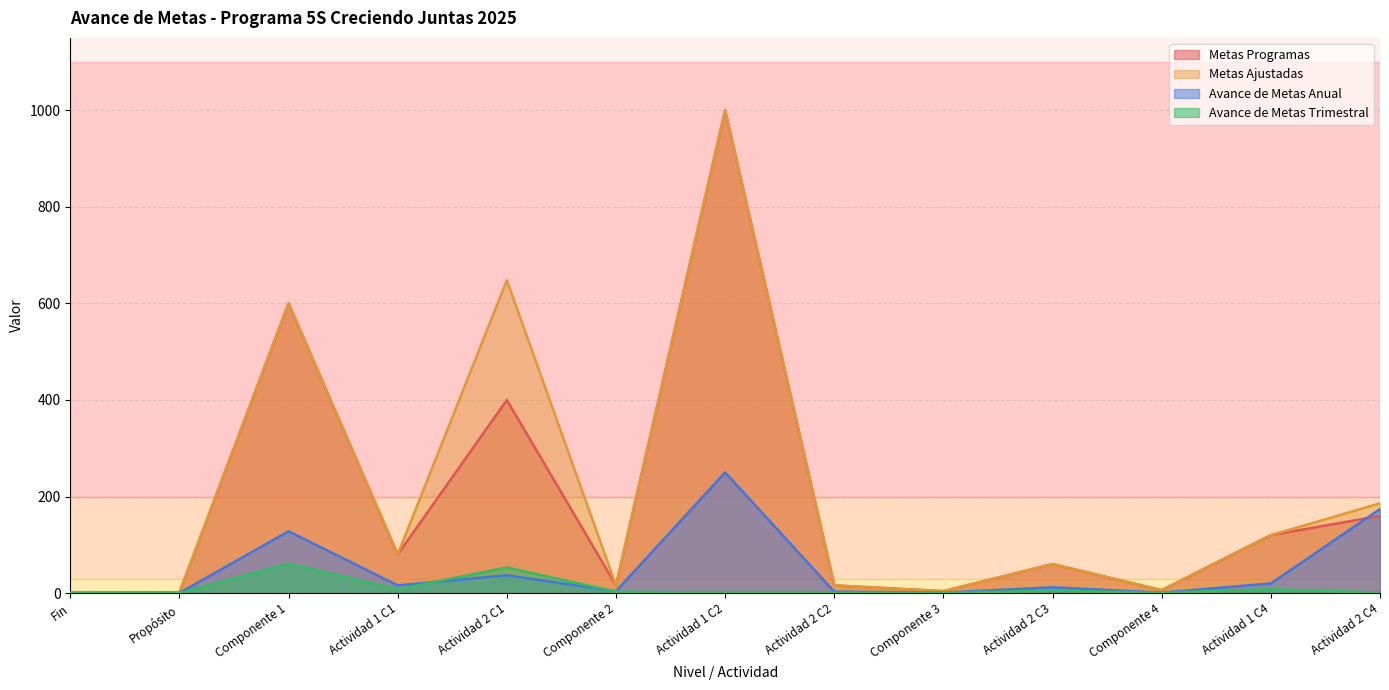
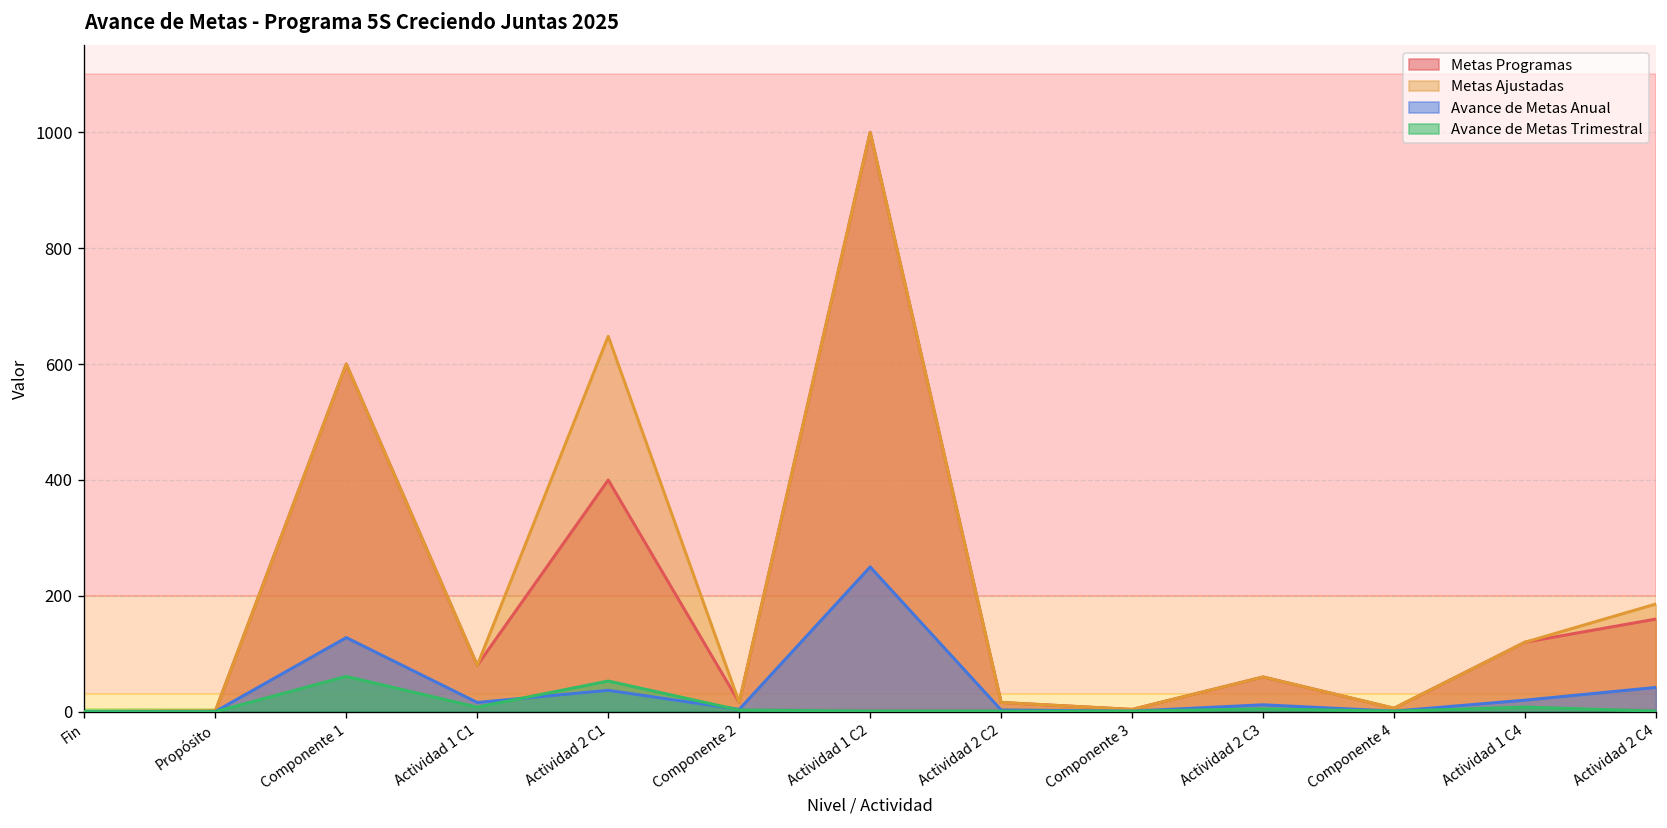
Avance de Metas Anual, Actividad 2 C4: 170 -> 40
